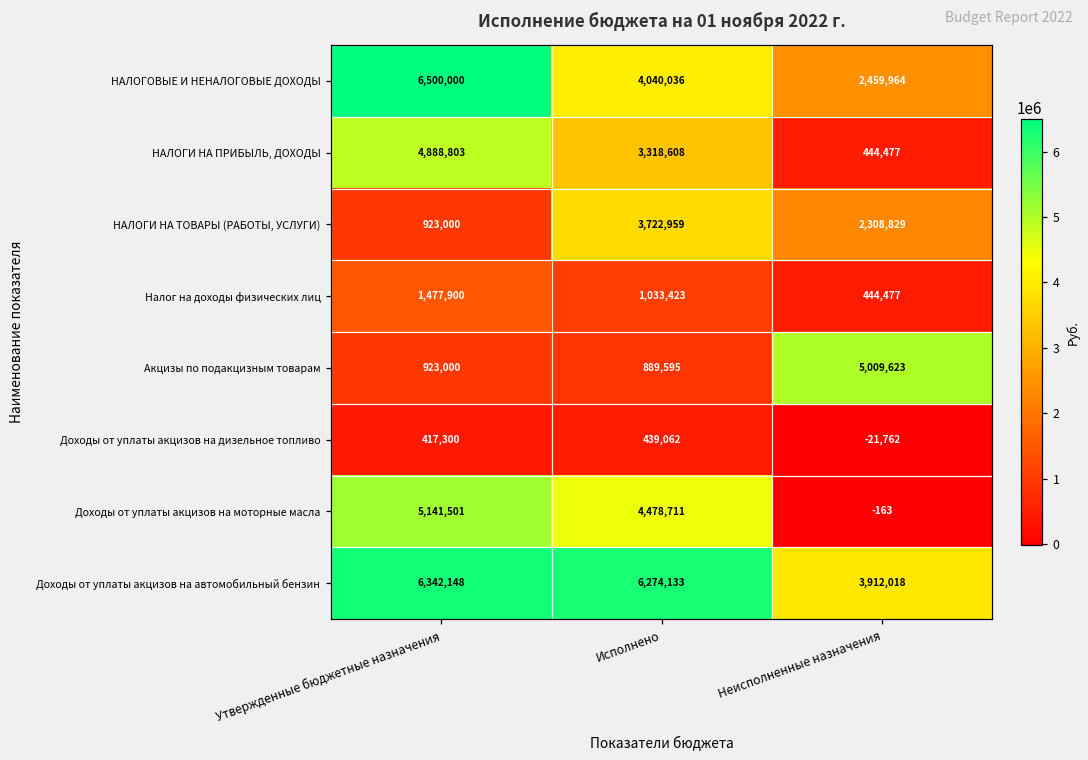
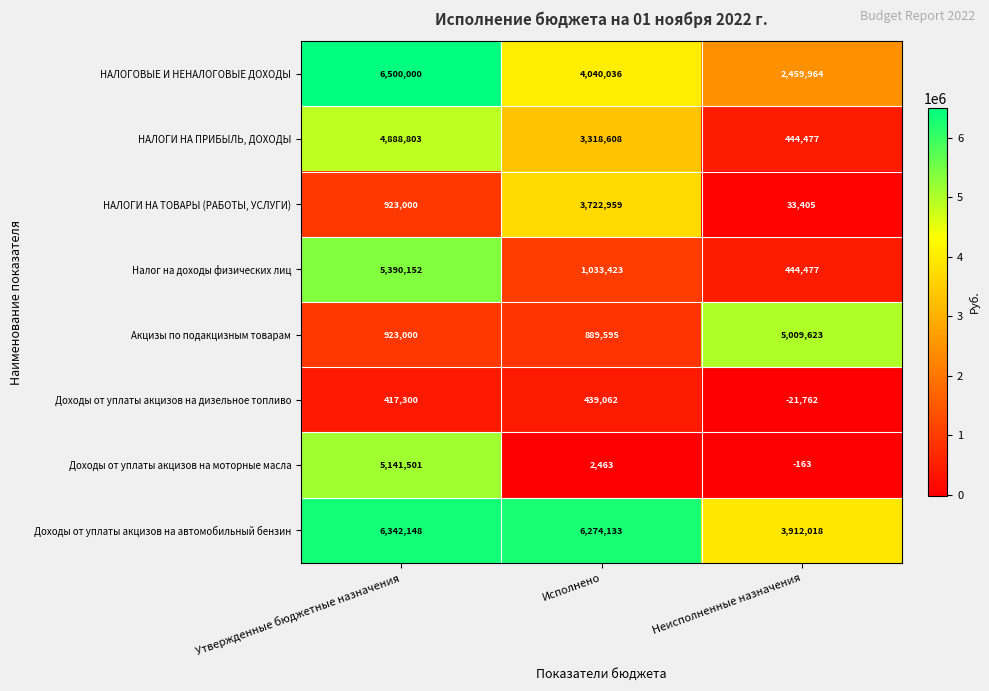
НАЛОГИ НА ТОВАРЫ (РАБОТЫ, УСЛУГИ), Неисполненные назначения: 2,308,829 -> 33,405
Налог на доходы физических лиц, Утвержденные бюджетные назначения: 1,477,900 -> 5,390,152
Доходы от уплаты акцизов на моторные масла, Исполнено: 4,478,711 -> 2,463
